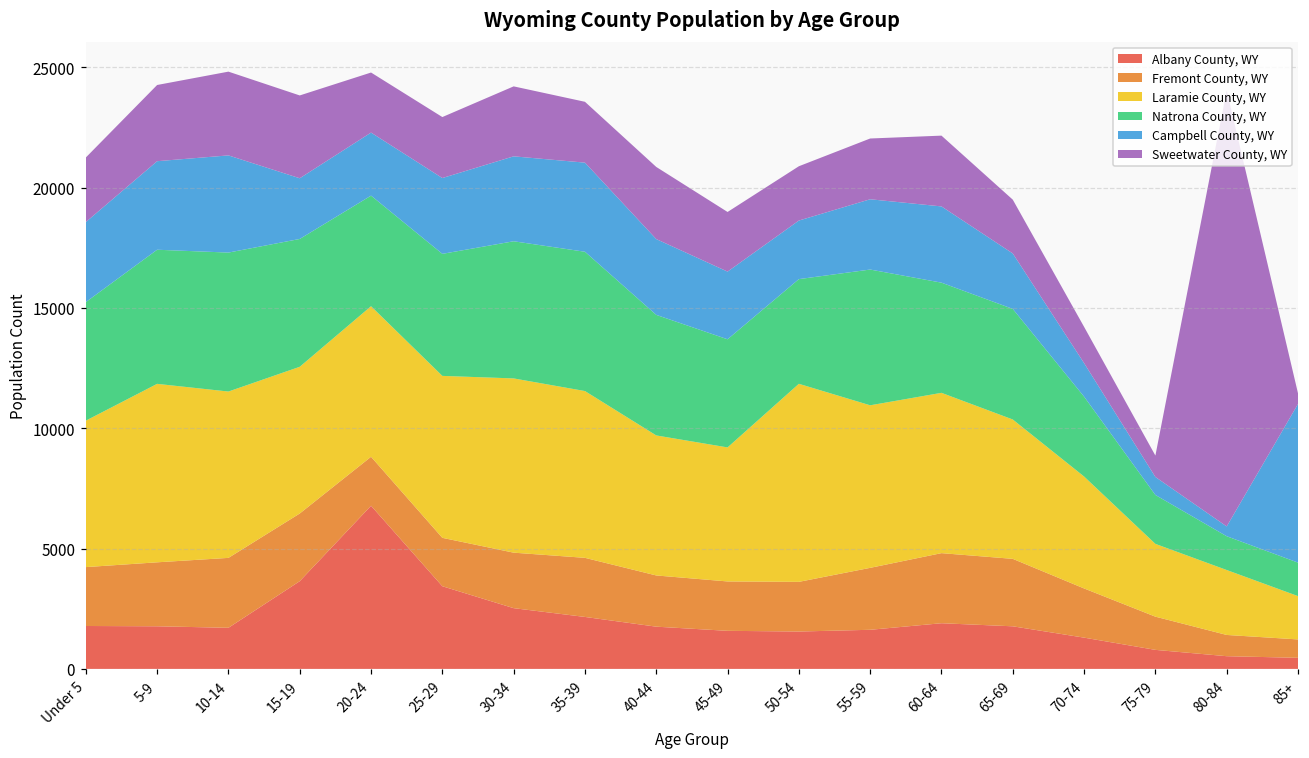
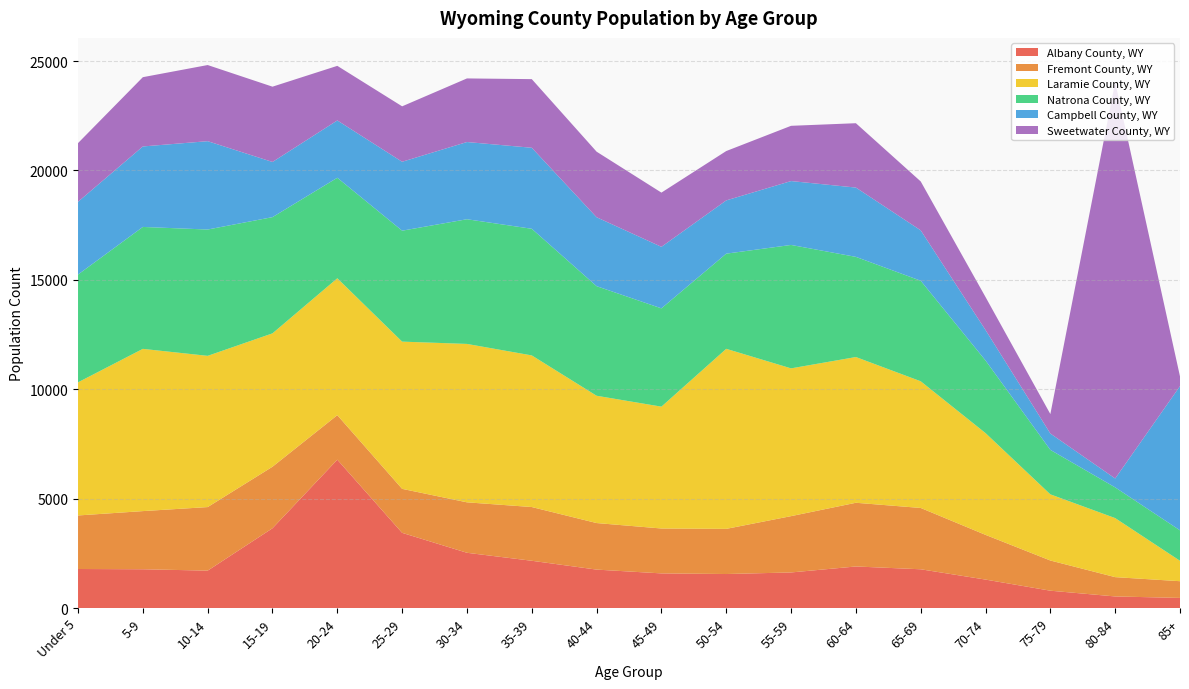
Sweetwater County, WY, 35-39: 2500 -> 3100
Laramie County, WY, 85+: 1800 -> 900
